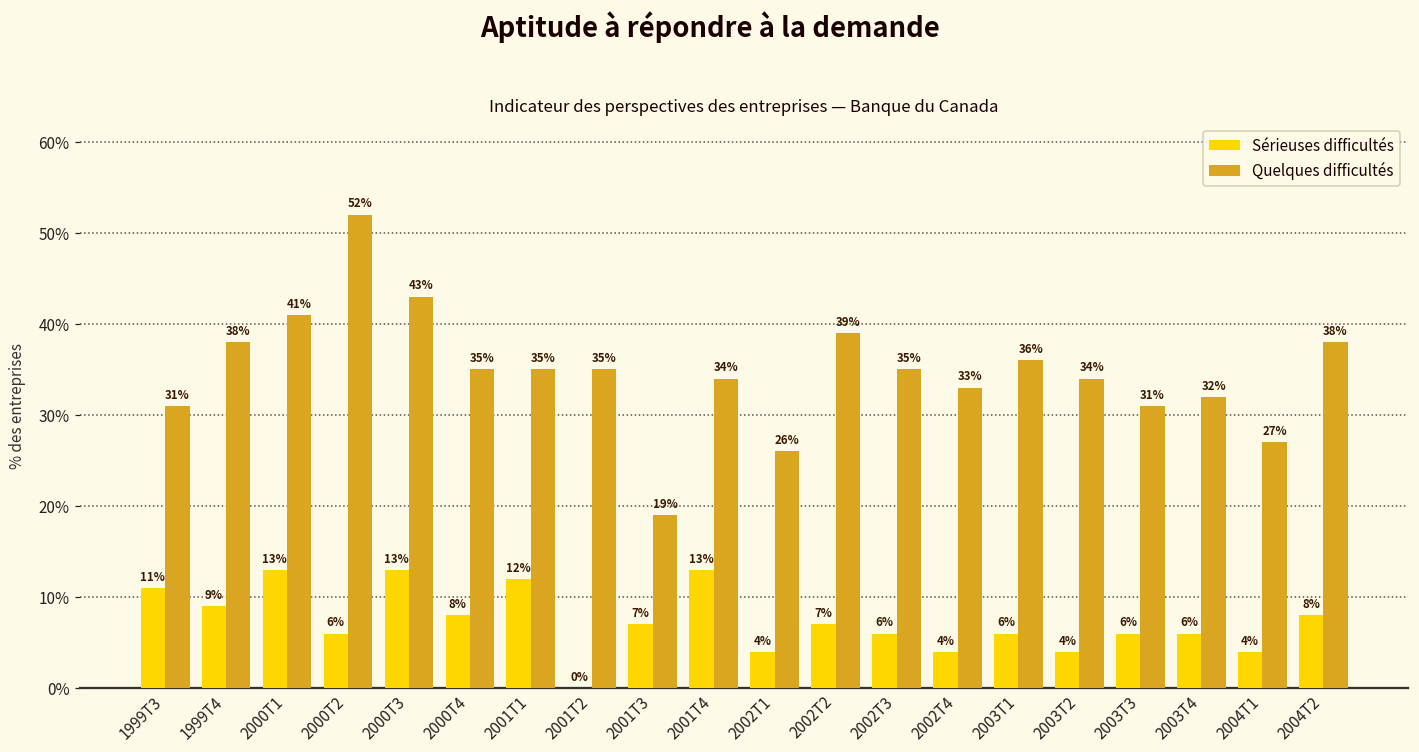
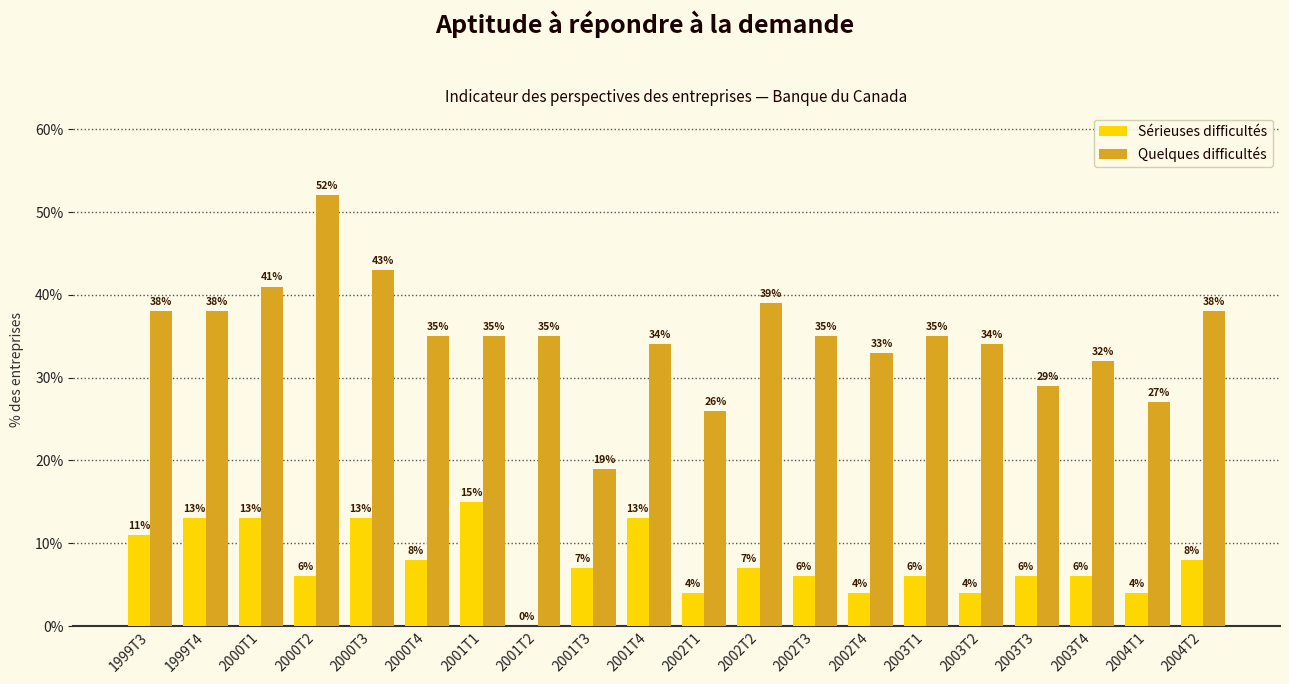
Quelques difficultés, 1999T3: 31% -> 38%
Sérieuses difficultés, 1999T4: 9% -> 13%
Sérieuses difficultés, 2001T1: 12% -> 15%
Quelques difficultés, 2003T1: 36% -> 35%
Quelques difficultés, 2003T3: 31% -> 29%
